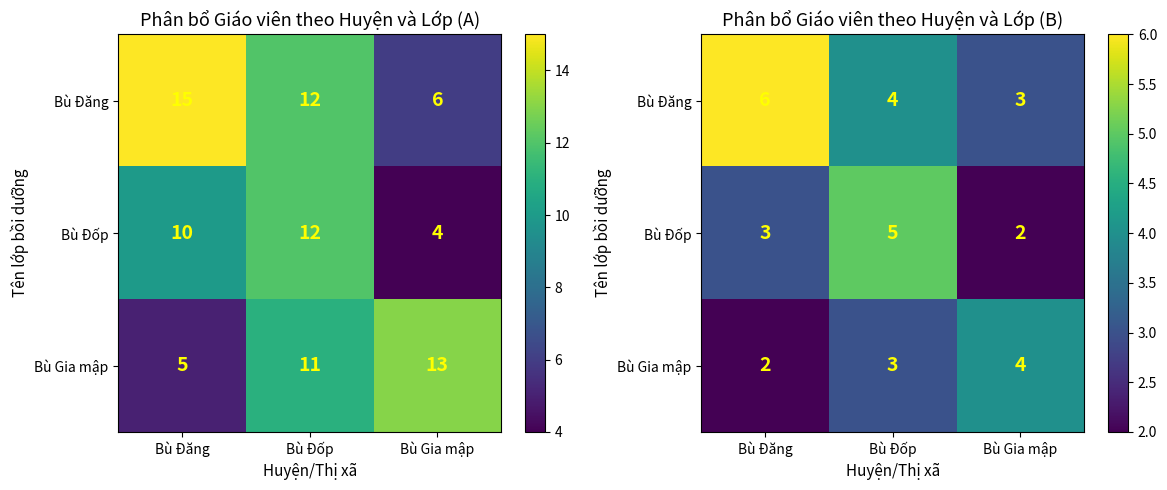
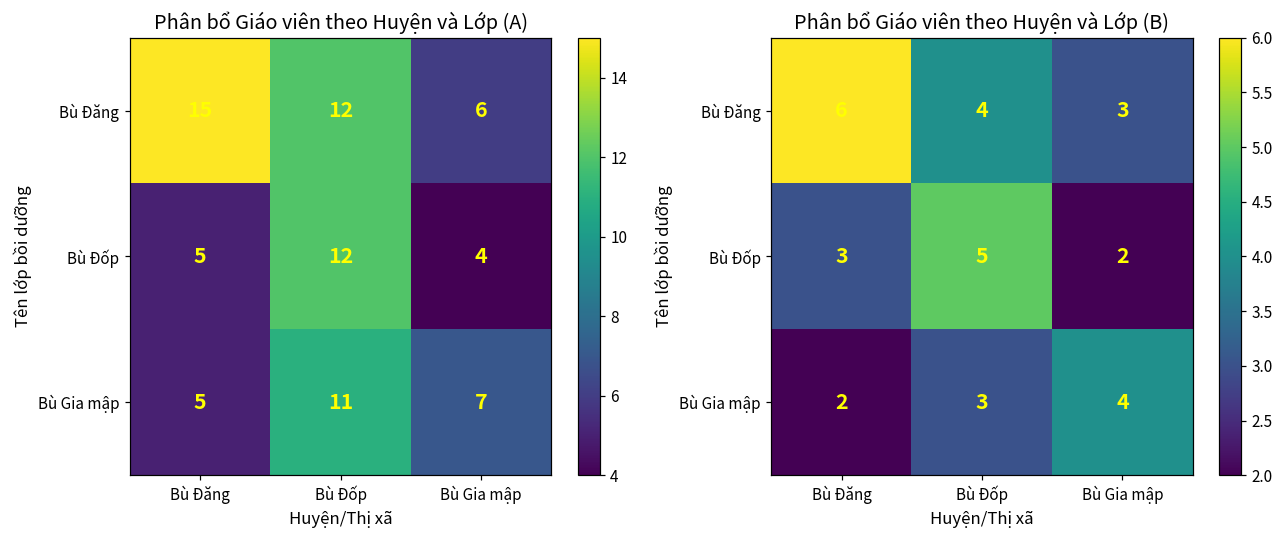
Phân bổ Giáo viên theo Huyện và Lớp (A), Bù Đốp, Bù Đăng: 10 -> 5
Phân bổ Giáo viên theo Huyện và Lớp (A), Bù Gia mập, Bù Gia mập: 13 -> 7
